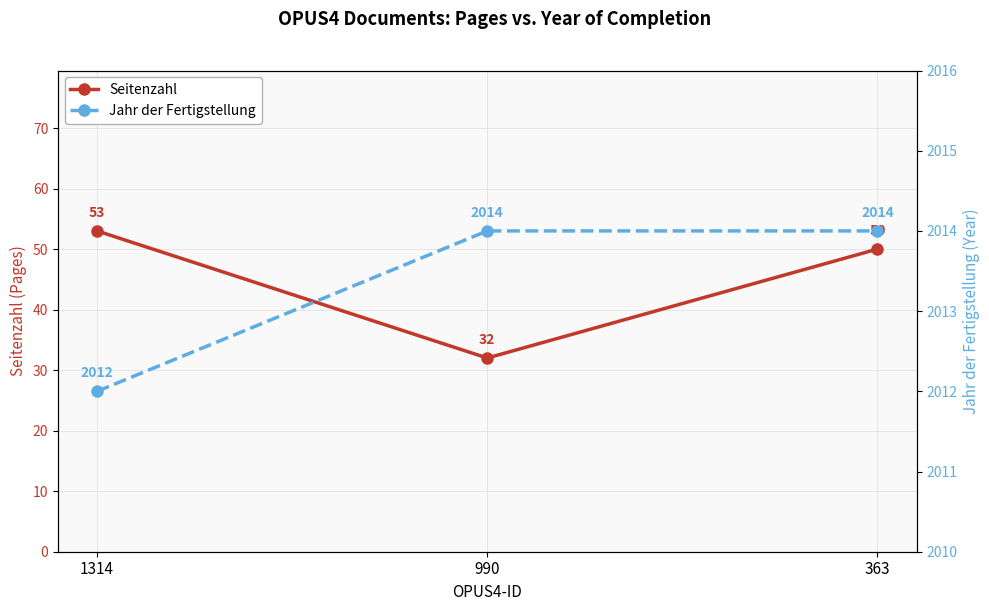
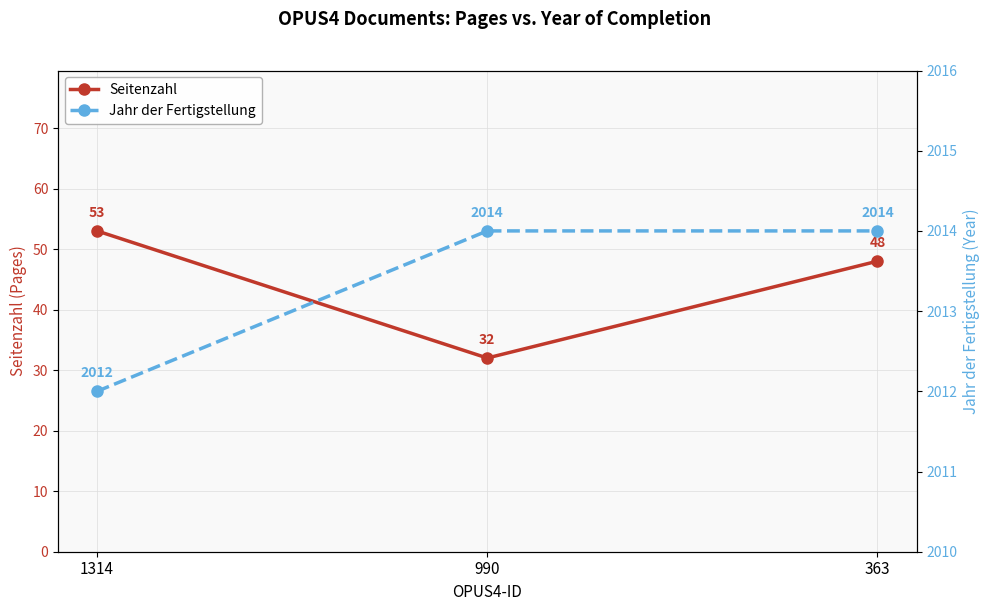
Seitenzahl, 363: 50 -> 48
